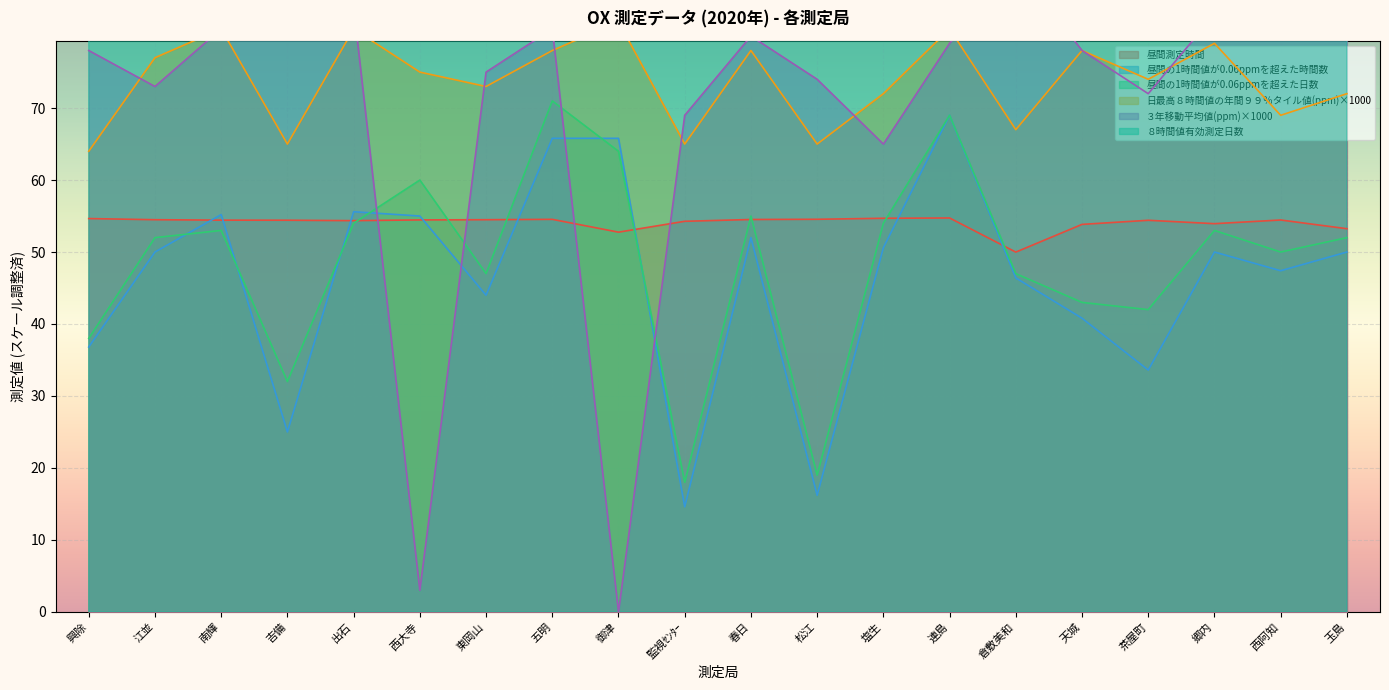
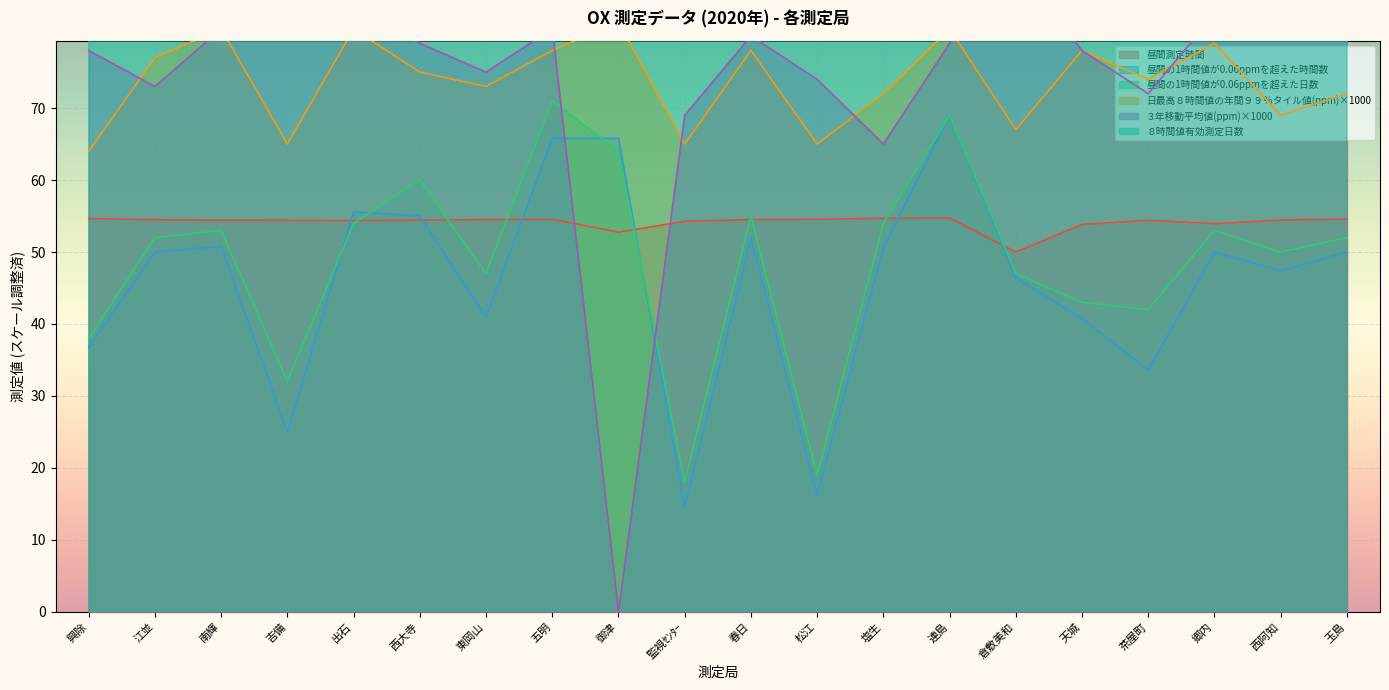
昼間の1時間値が0.06ppmを超えた時間数, 南輝: 55 -> 51
３年移動平均値(ppm)×1000, 西大寺: 3 -> 79
昼間の1時間値が0.06ppmを超えた時間数, 東岡山: 44 -> 41
昼間測定時間, 玉島: 53 -> 55
